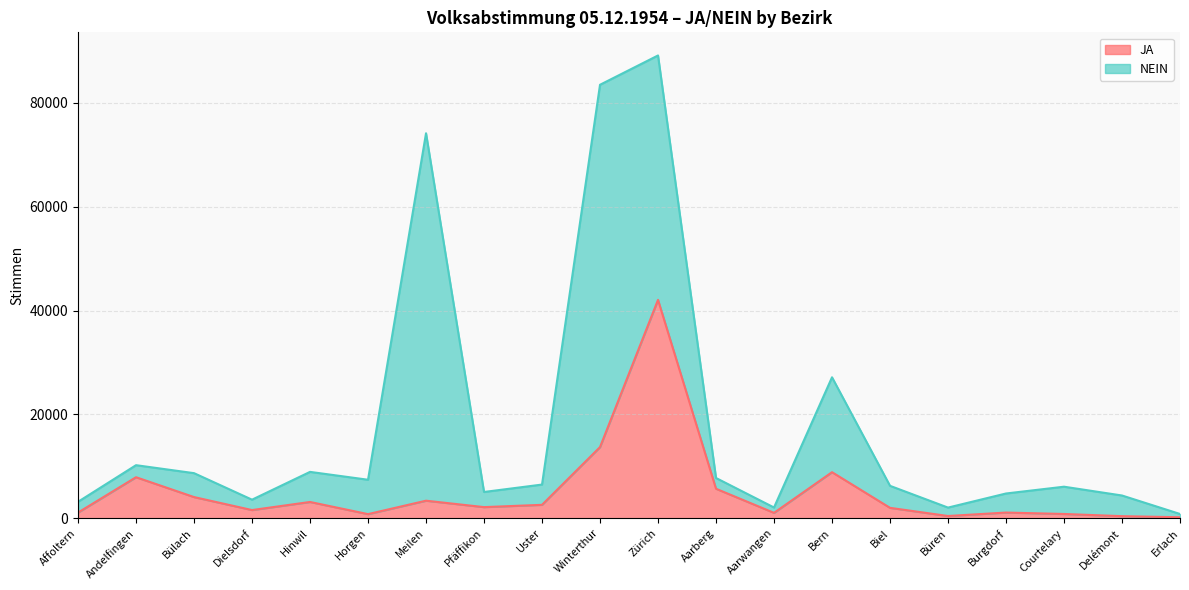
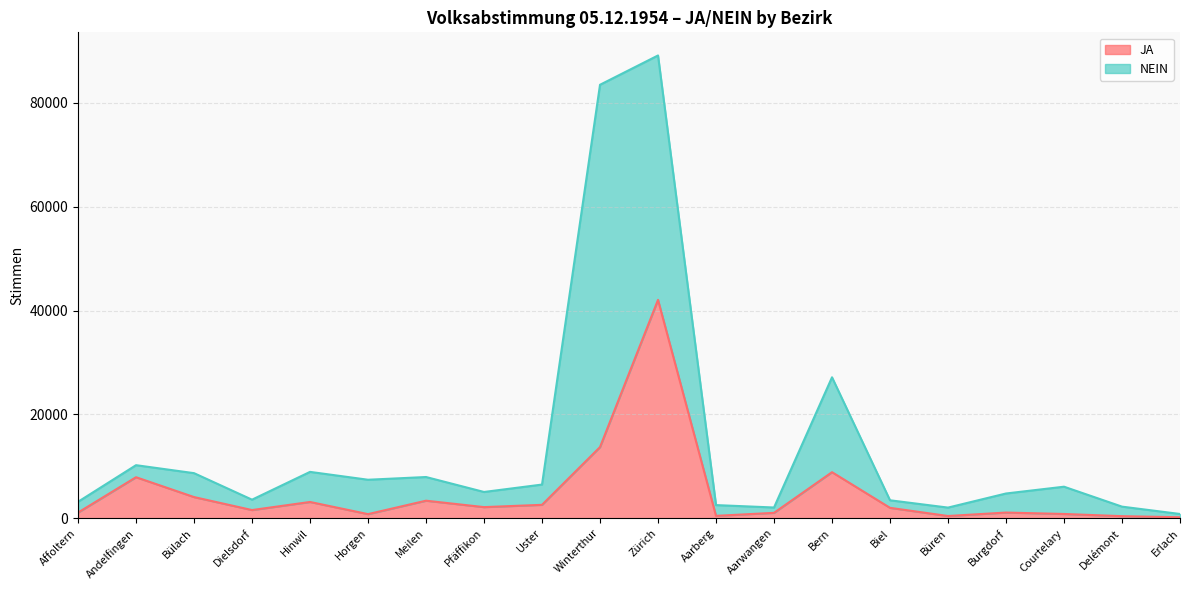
NEIN, Meilen: 71000 -> 5000
JA, Aarberg: 6000 -> 0
NEIN, Biel: 4000 -> 1000
NEIN, Delémont: 4000 -> 2000
